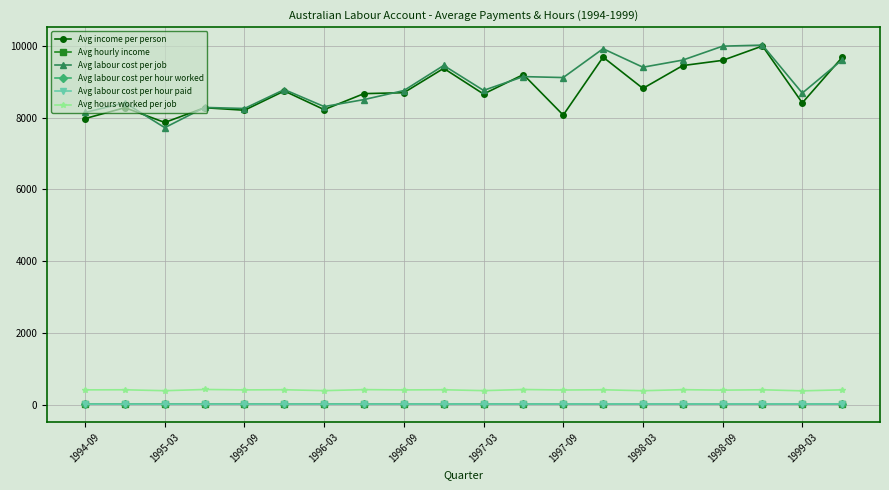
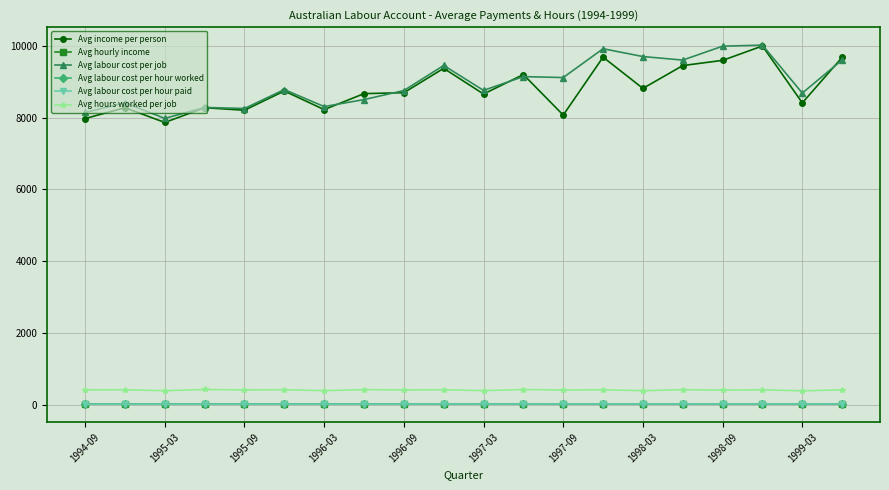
Avg labour cost per job, 1995-03: 7700 -> 8000
Avg labour cost per job, 1998-03: 9400 -> 9700
